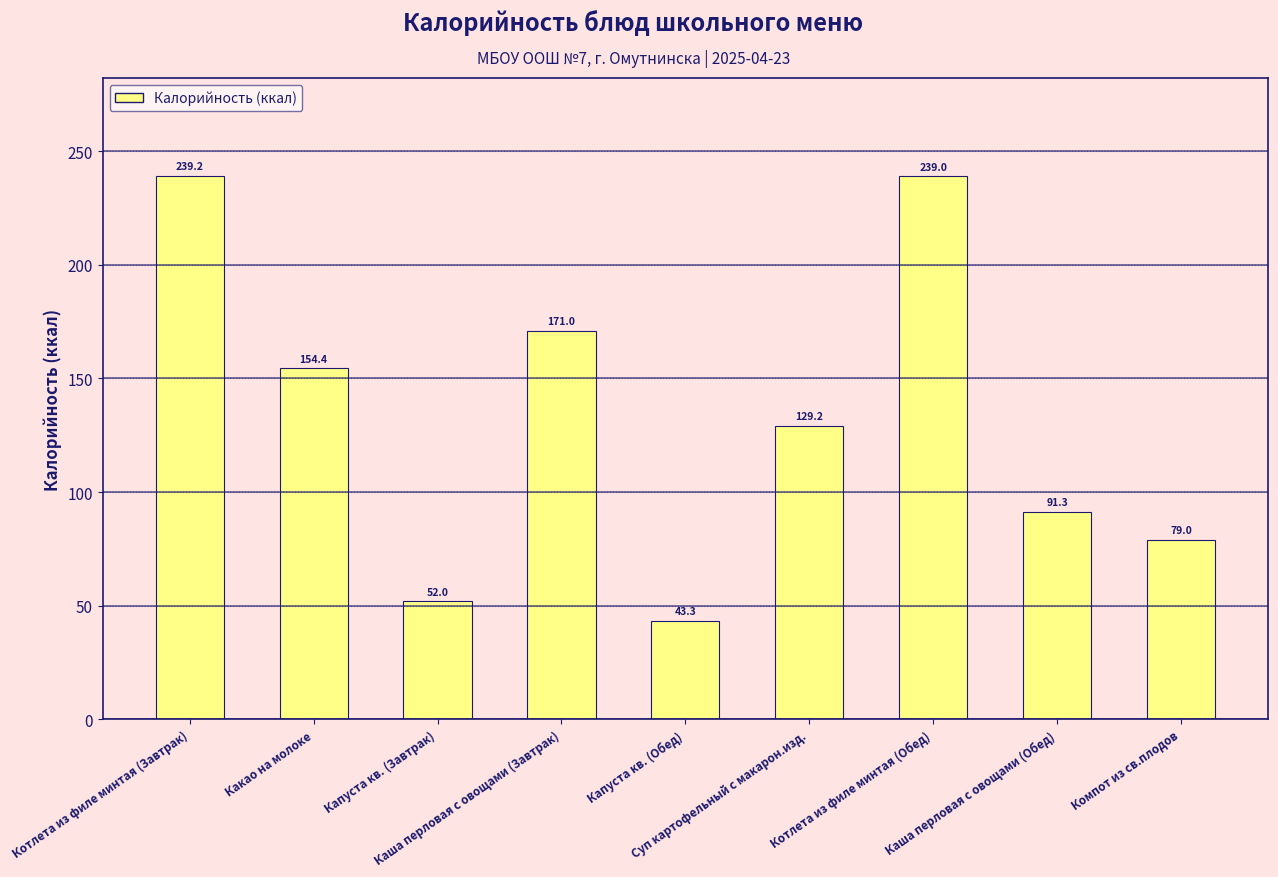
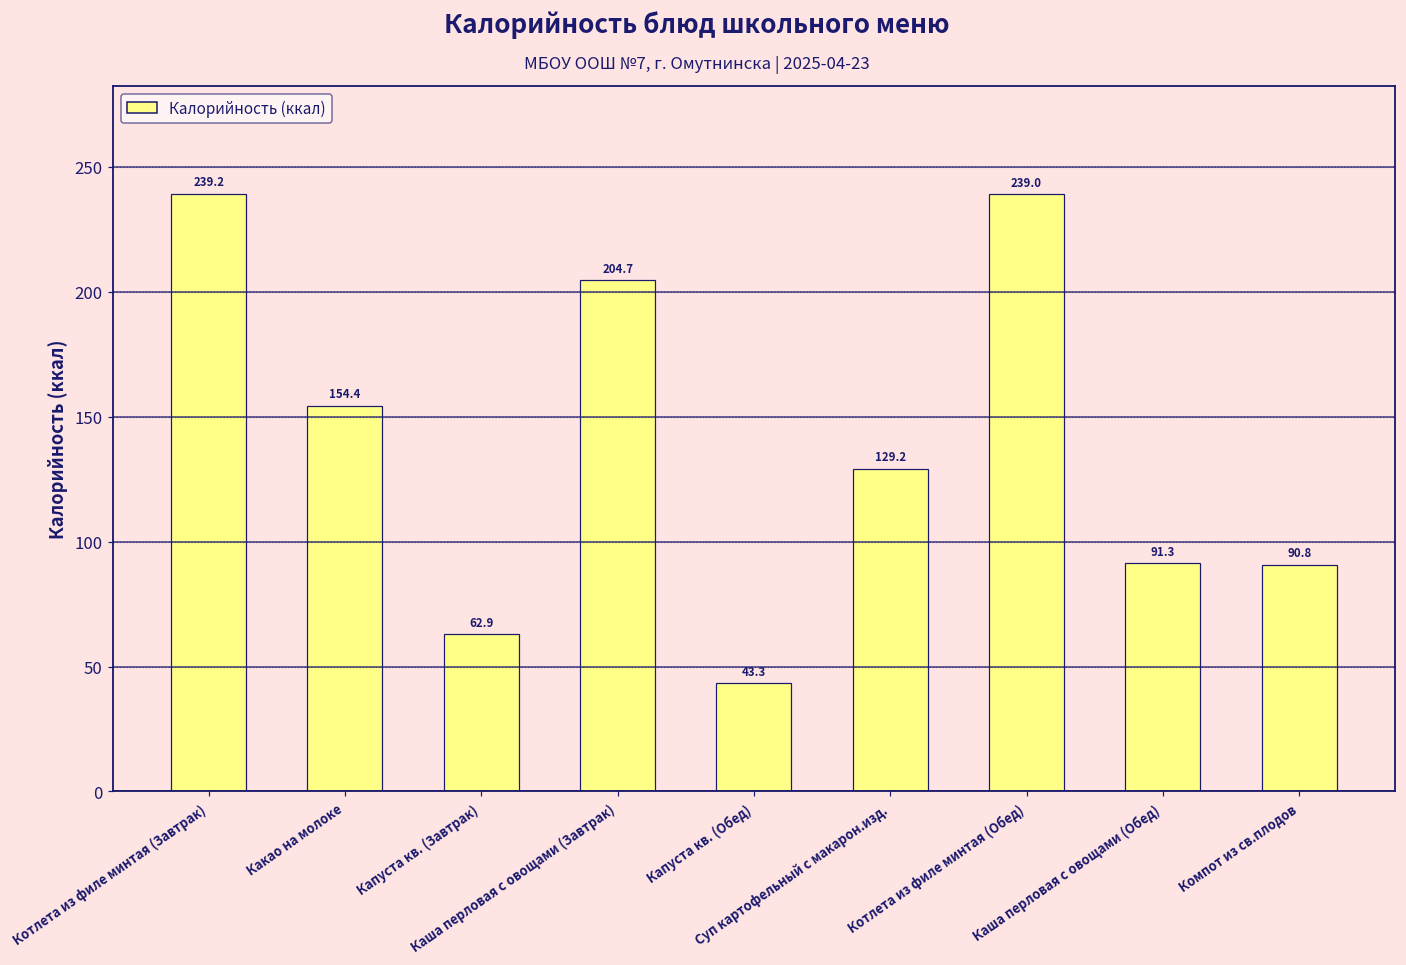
Капуста кв. (Завтрак): 52.0 -> 62.9
Каша перловая с овощами (Завтрак): 171.0 -> 204.7
Компот из св.плодов: 79.0 -> 90.8
